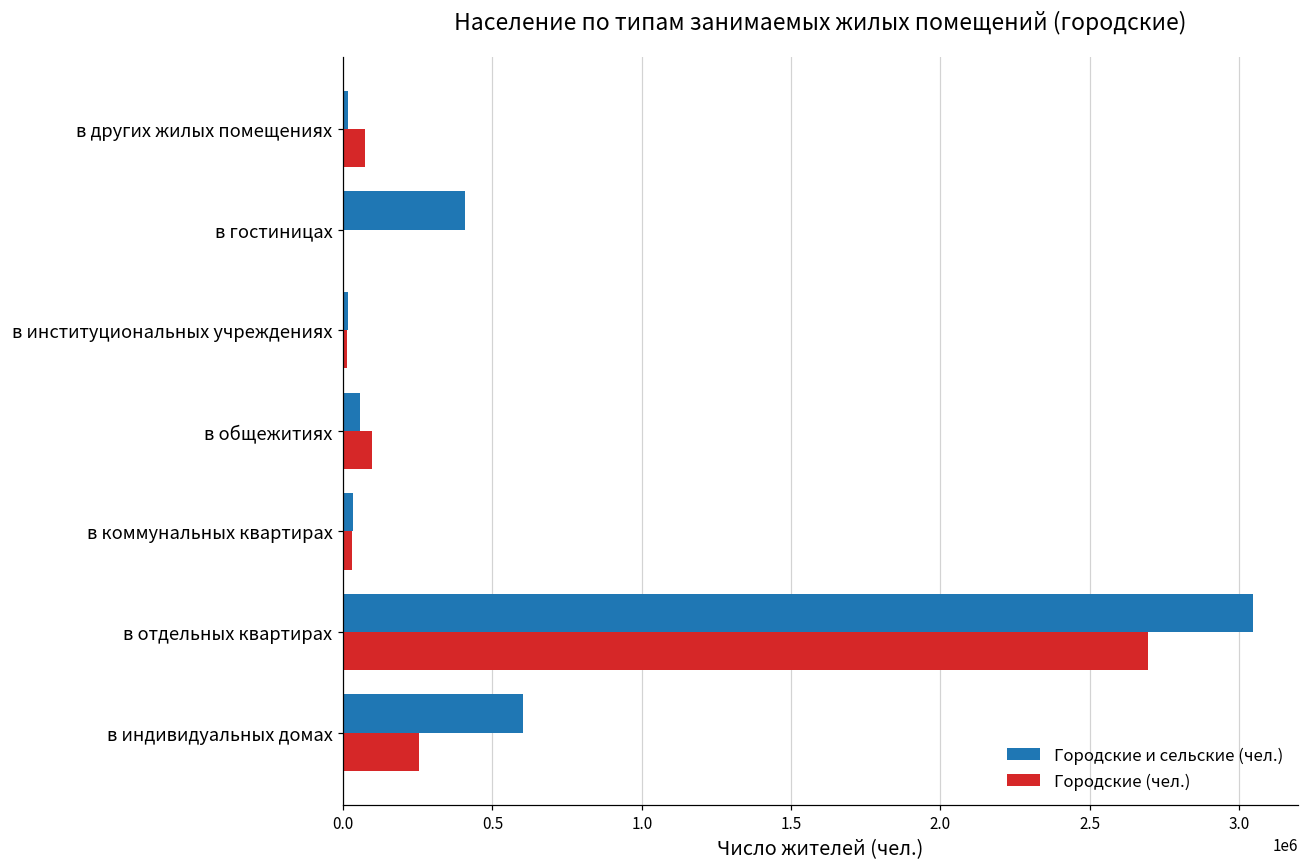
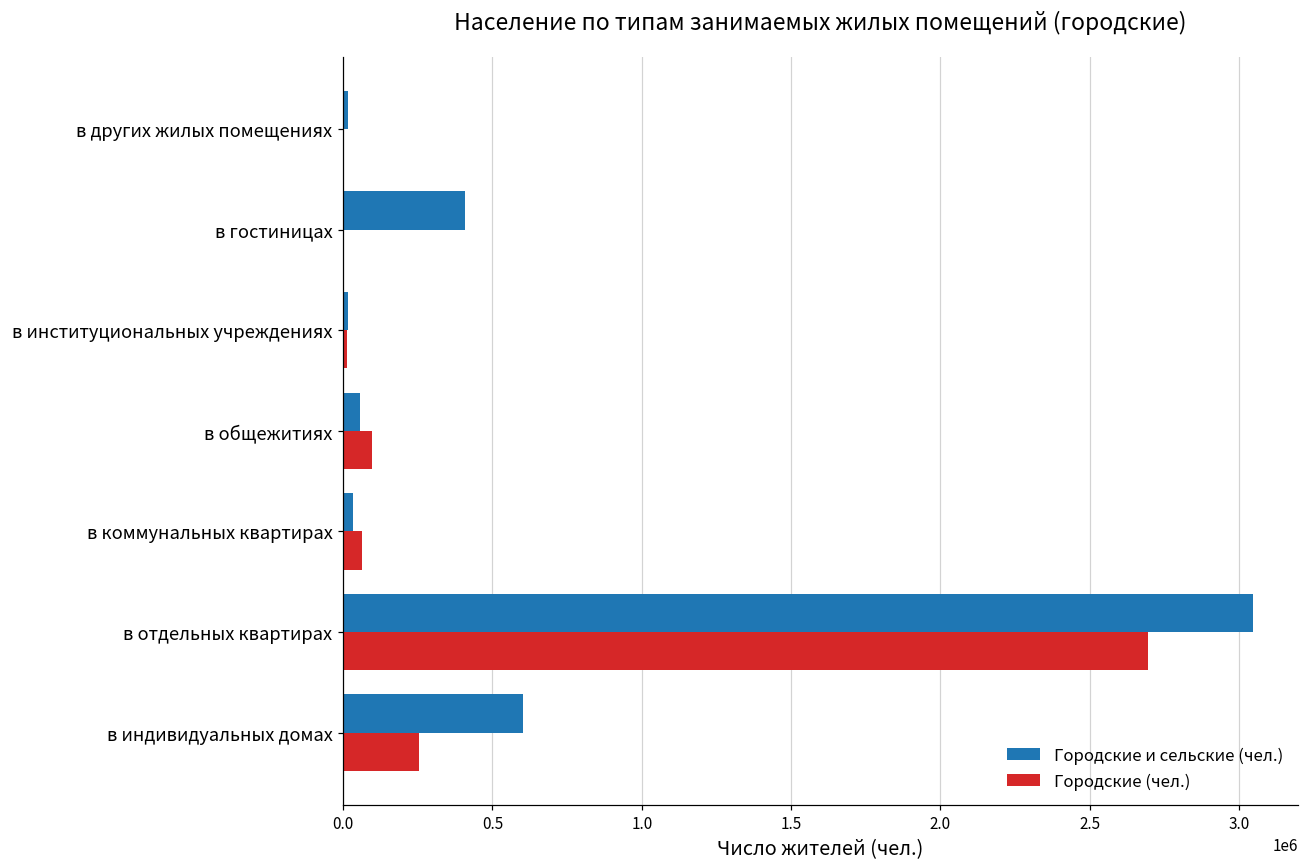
Городские (чел.), в других жилых помещениях: 70000 -> 0
Городские (чел.), в коммунальных квартирах: 30000 -> 60000
